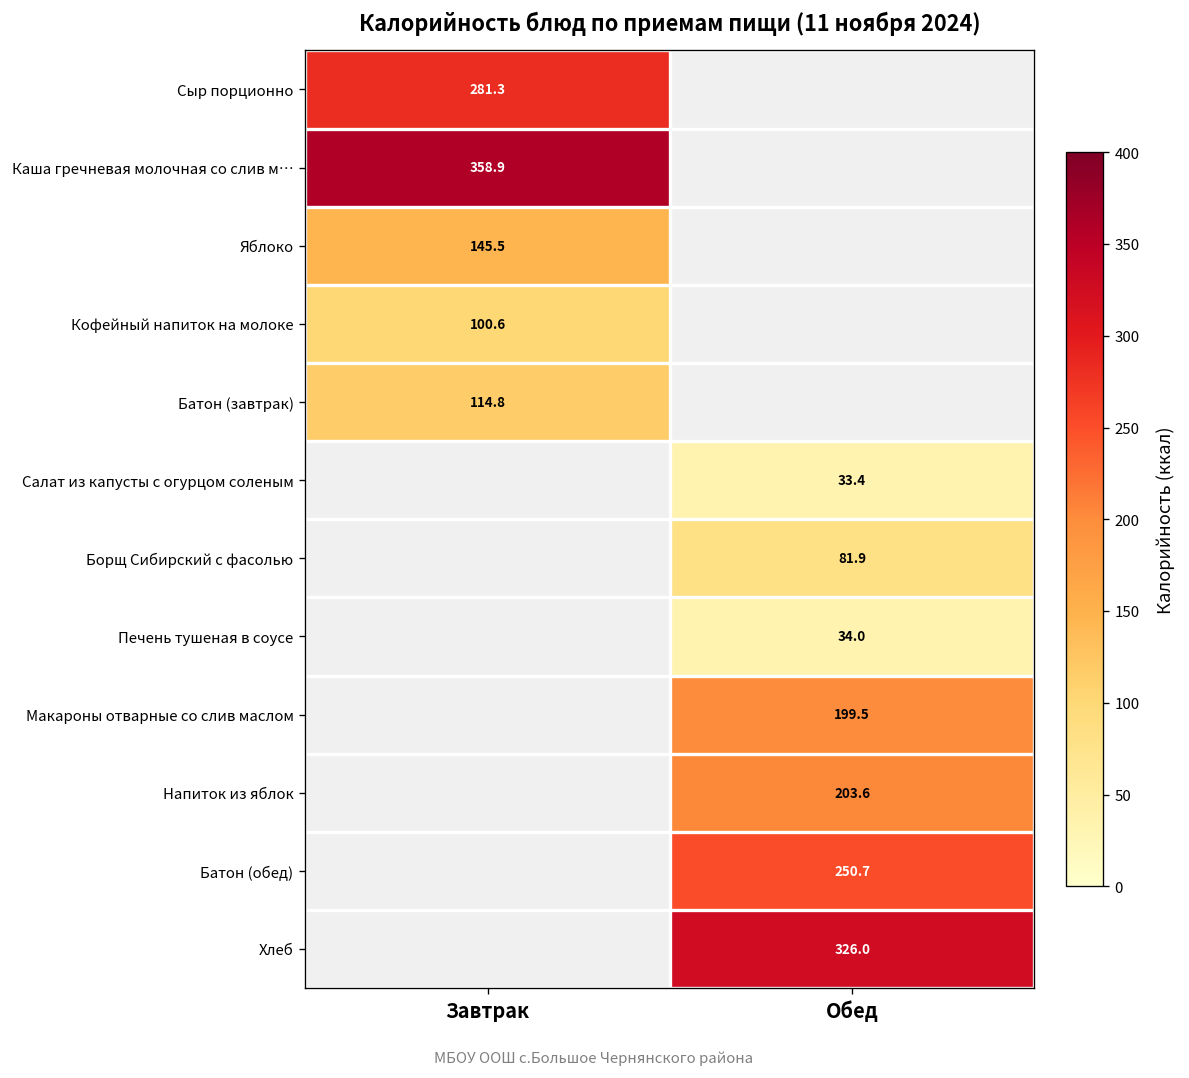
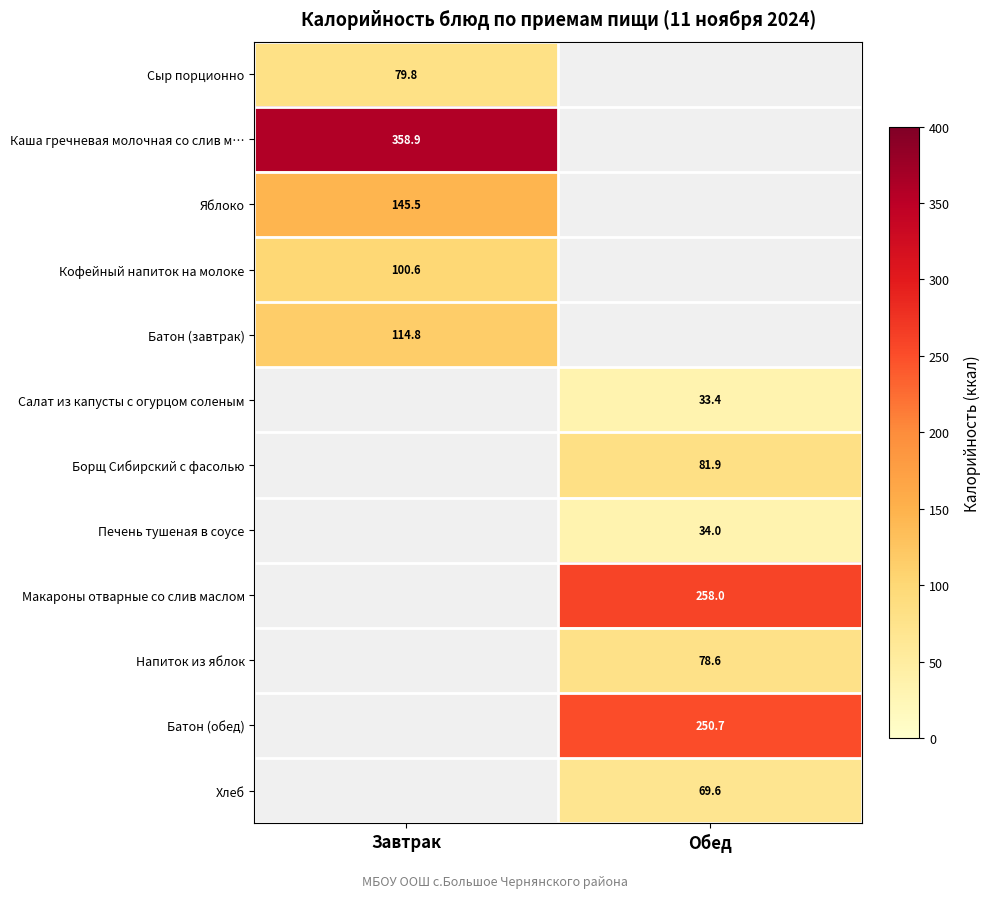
Сыр порционно, Завтрак: 281.3 -> 79.8
Макароны отварные со слив маслом, Обед: 199.5 -> 258.0
Напиток из яблок, Обед: 203.6 -> 78.6
Хлеб, Обед: 326.0 -> 69.6
